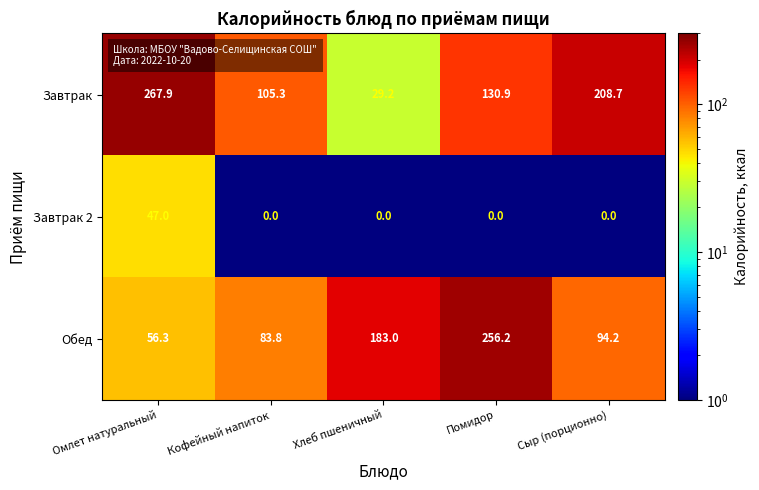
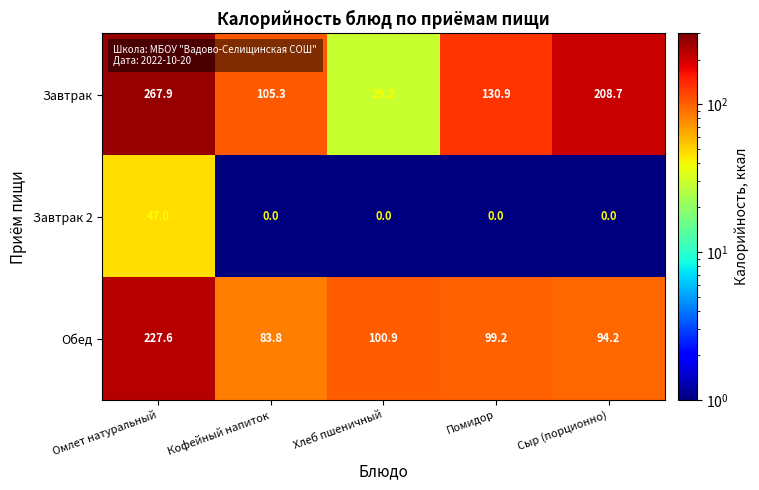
Обед, Омлет натуральный: 56.3 -> 227.6
Обед, Хлеб пшеничный: 183.0 -> 100.9
Обед, Помидор: 256.2 -> 99.2
